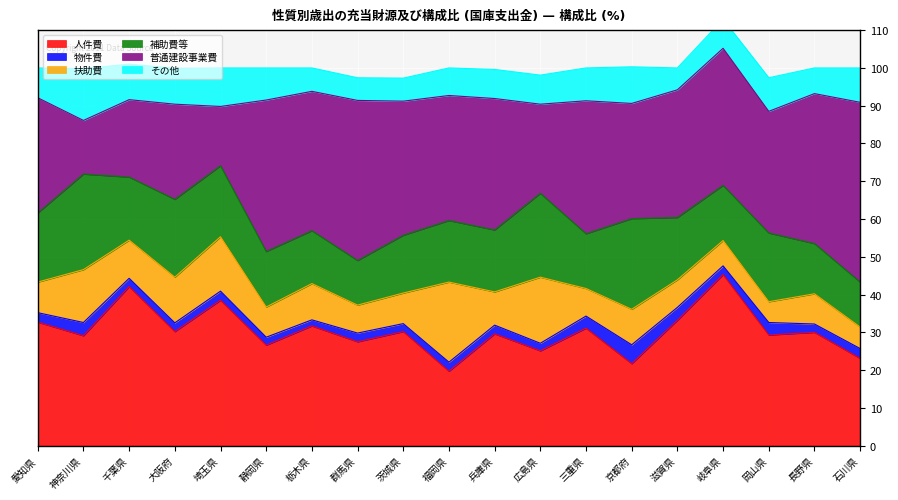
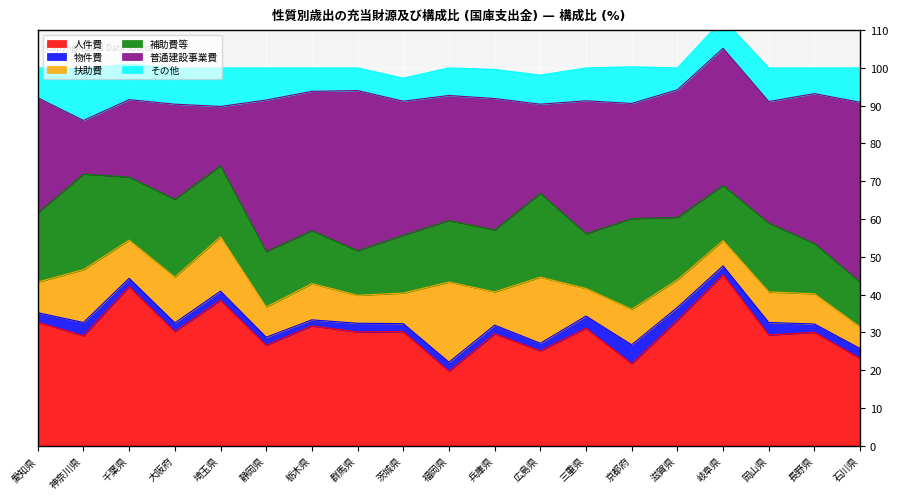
人件費, 群馬県: 28 -> 30
扶助費, 岡山県: 6 -> 8
